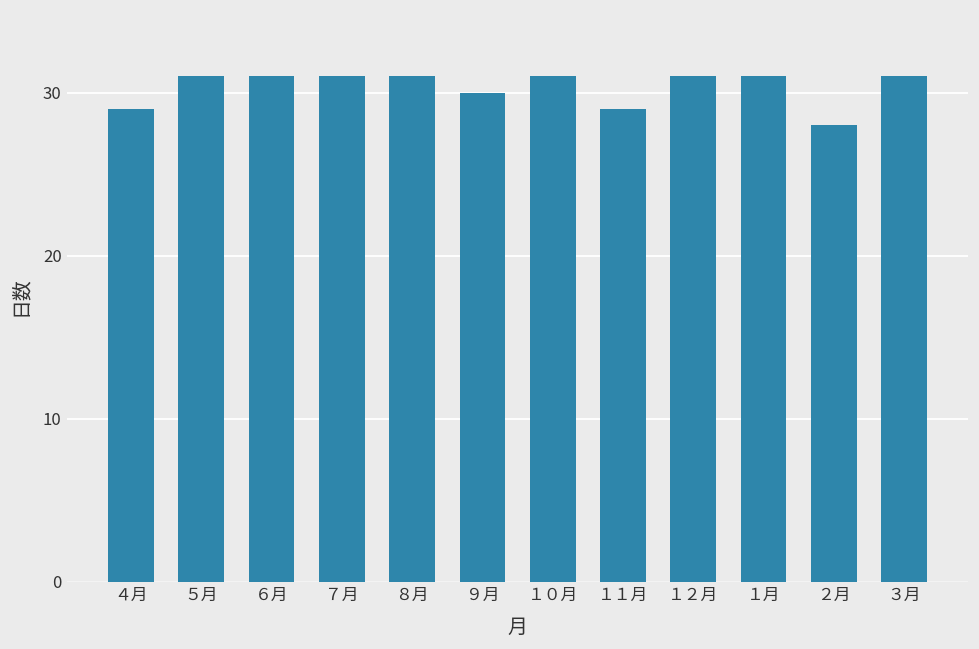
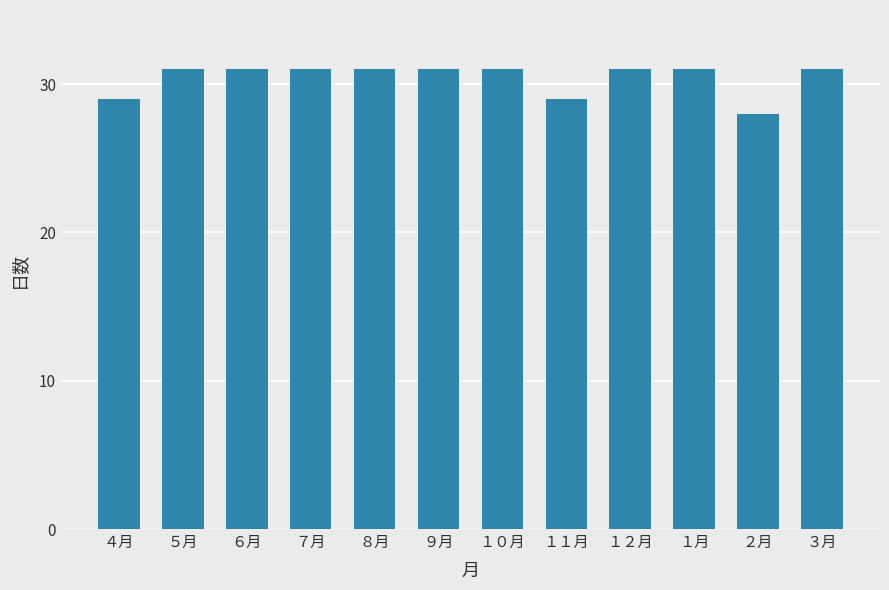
９月: 30 -> 31
